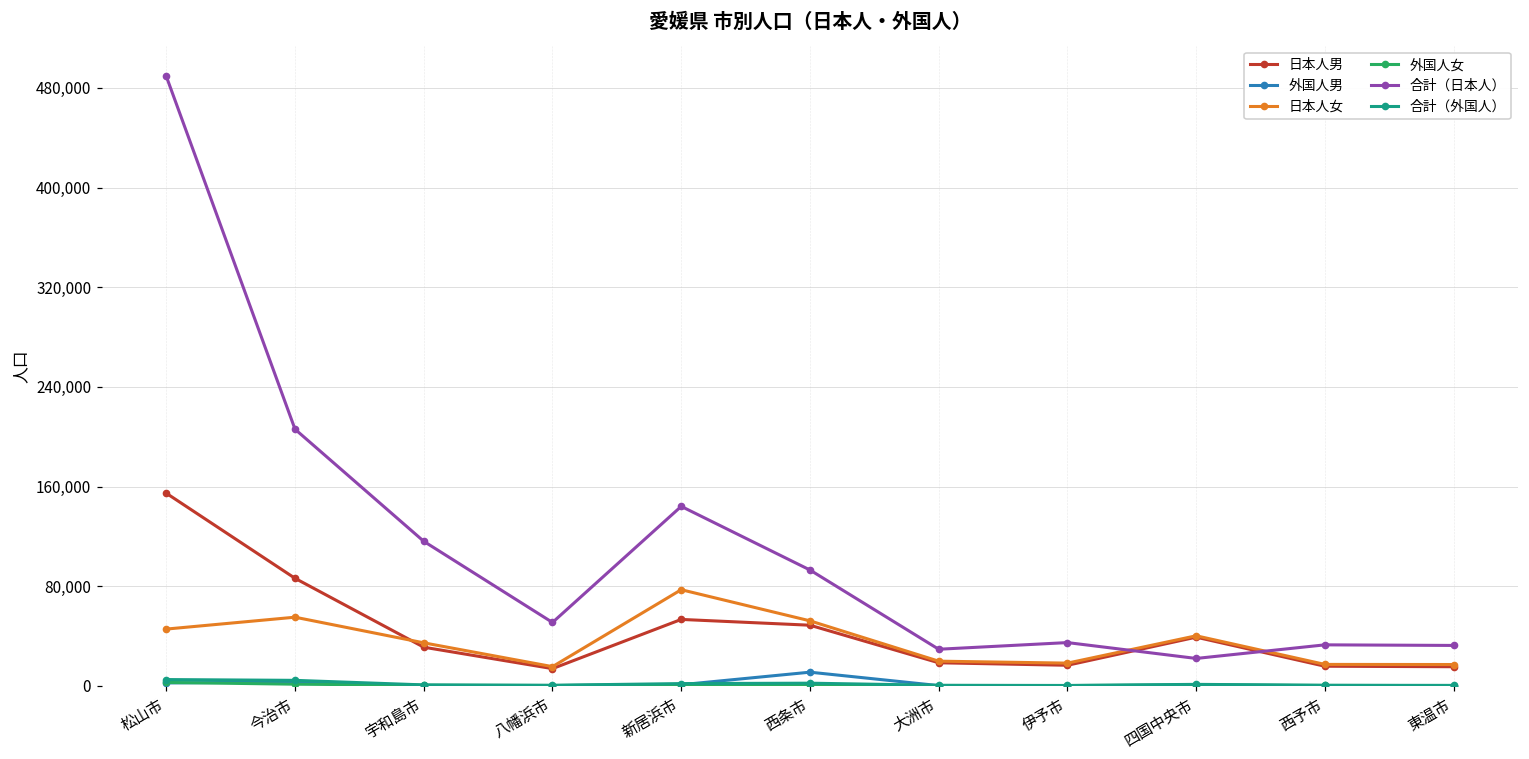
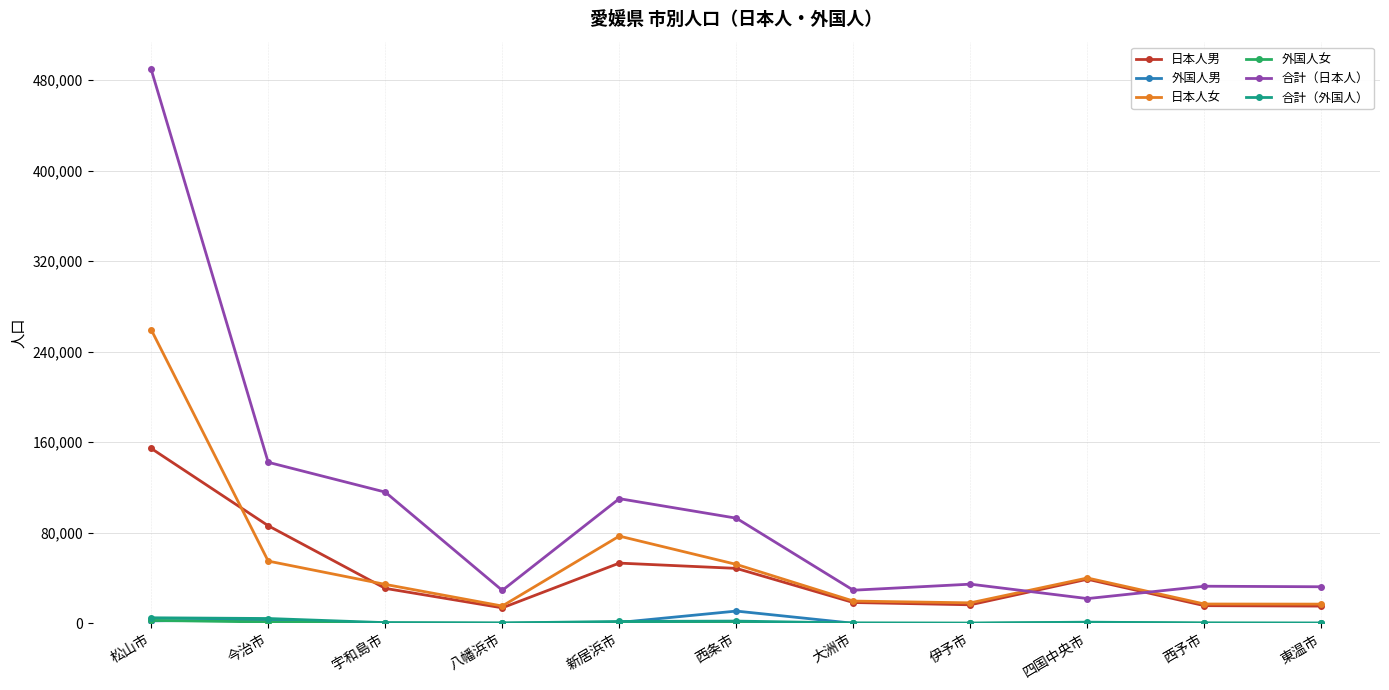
日本人女, 松山市: 46,000 -> 260,000
合計（日本人）, 今治市: 206,000 -> 142,000
合計（日本人）, 八幡浜市: 51,000 -> 29,000
合計（日本人）, 新居浜市: 144,000 -> 110,000
